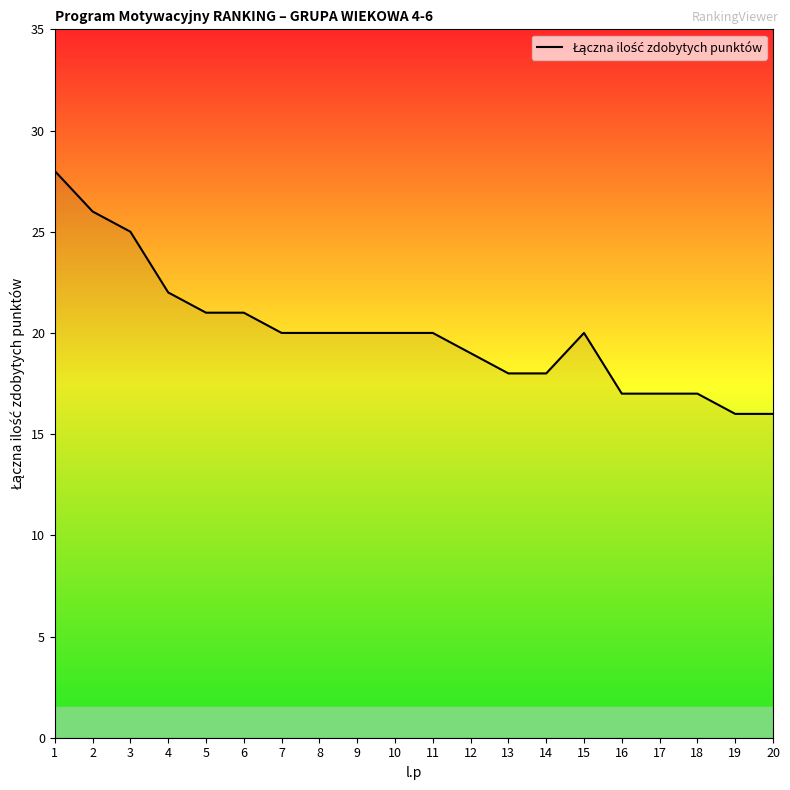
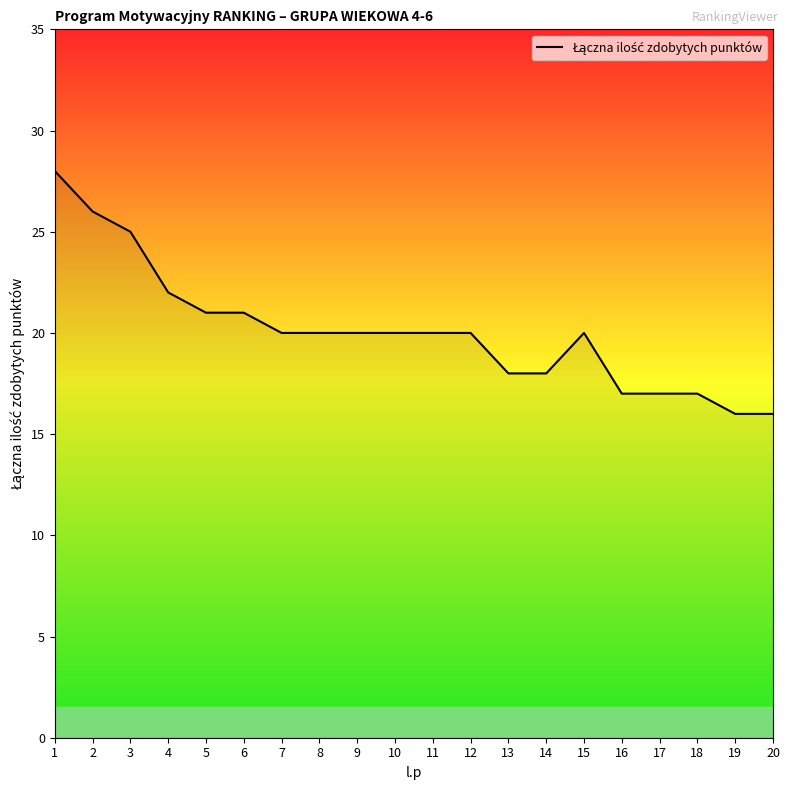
12: 19 -> 20
